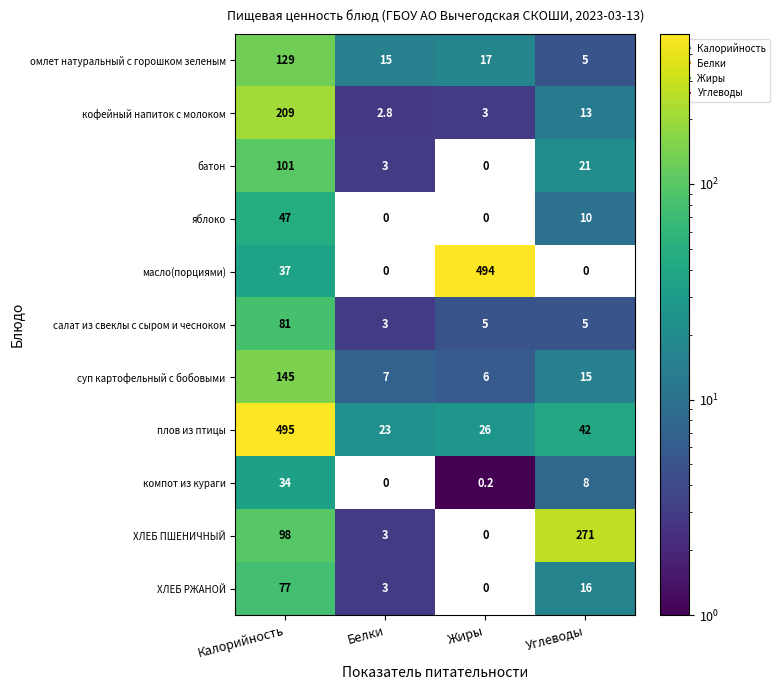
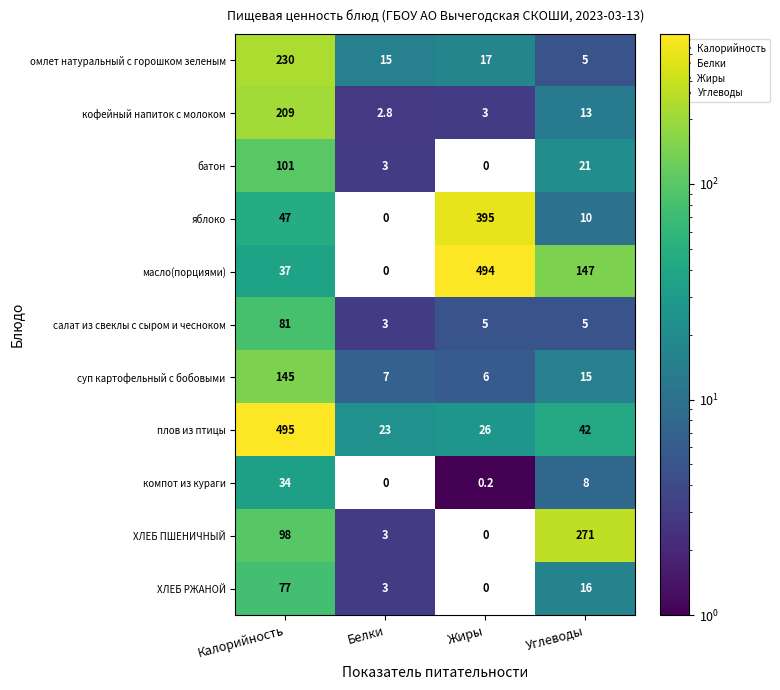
омлет натуральный с горошком зеленым, Калорийность: 129 -> 230
яблоко, Жиры: 0 -> 395
масло(порциями), Углеводы: 0 -> 147
